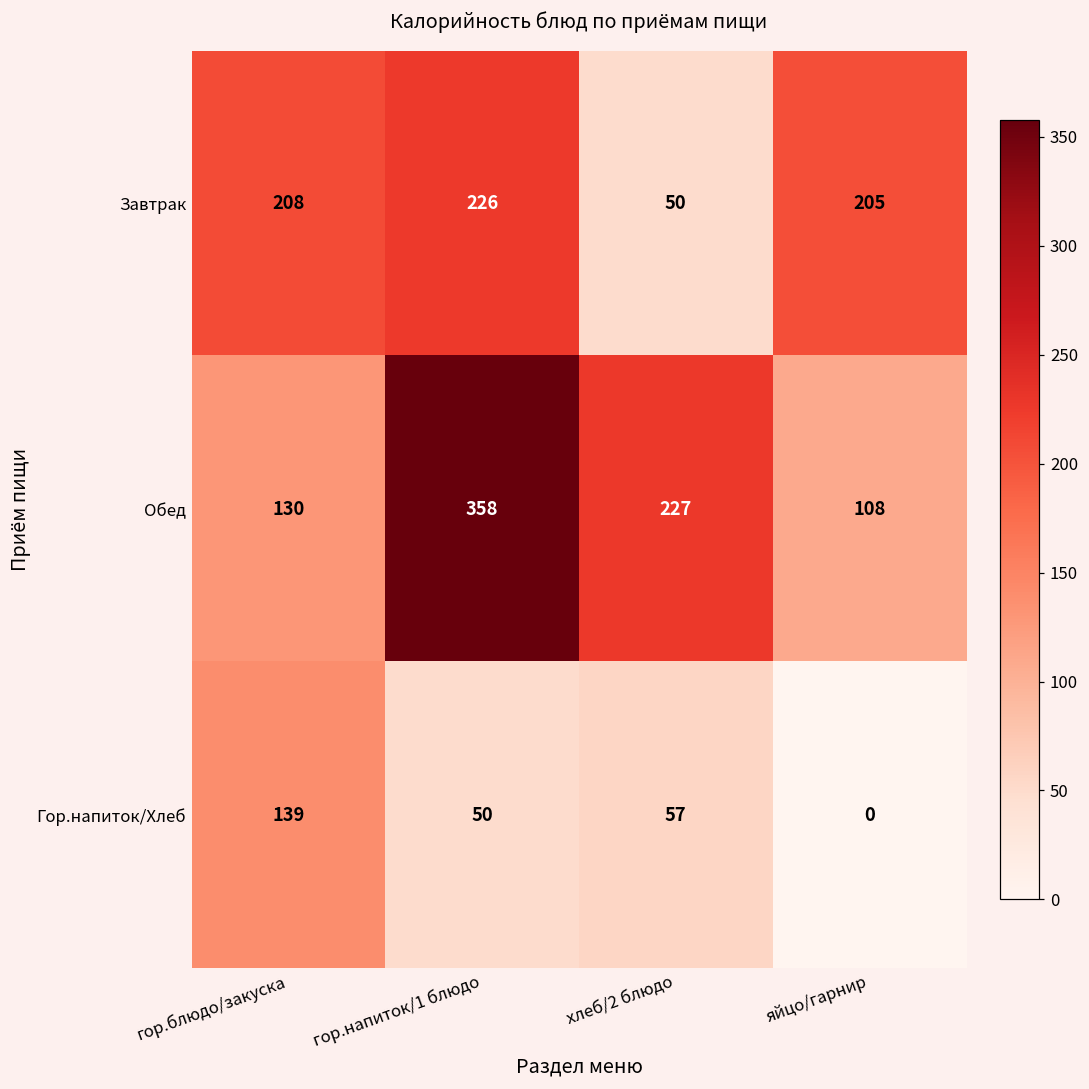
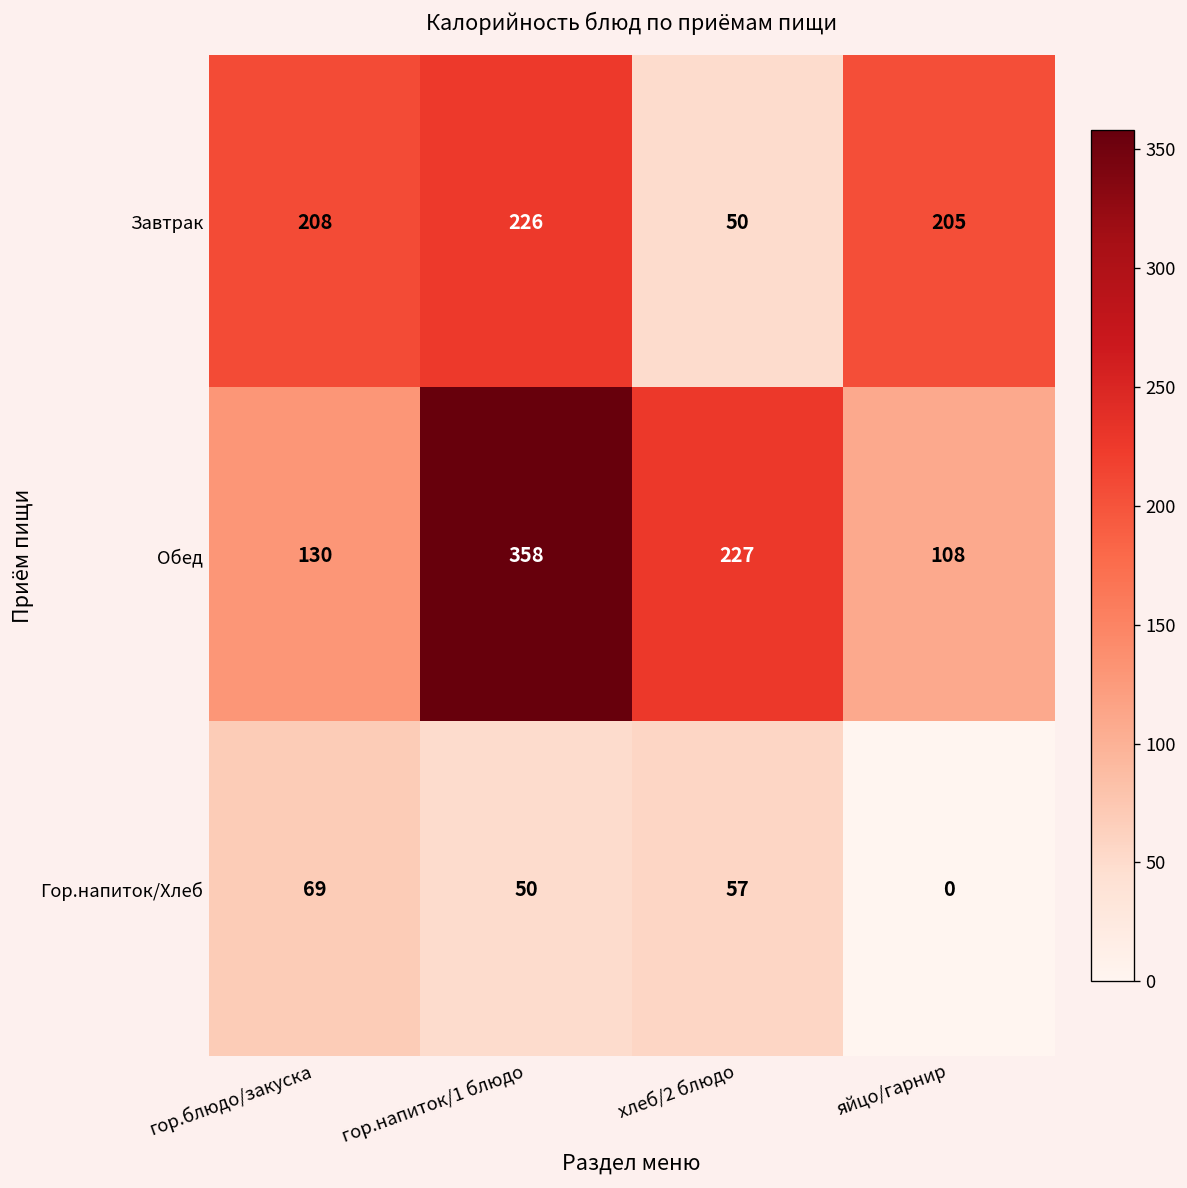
Гор.напиток/Хлеб, гор.блюдо/закуска: 139 -> 69
